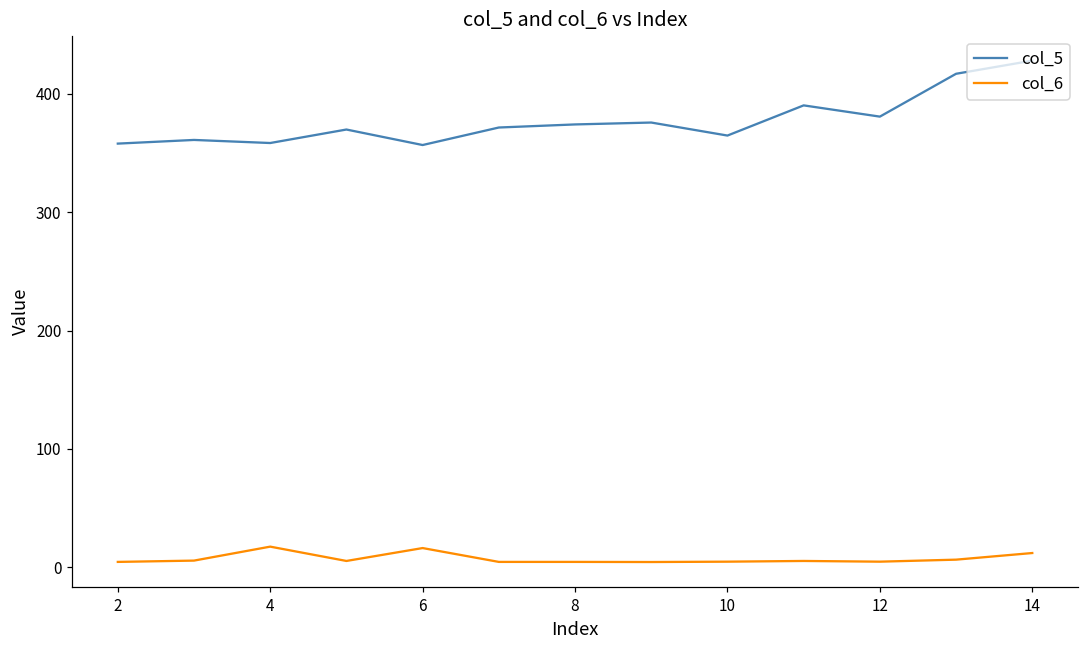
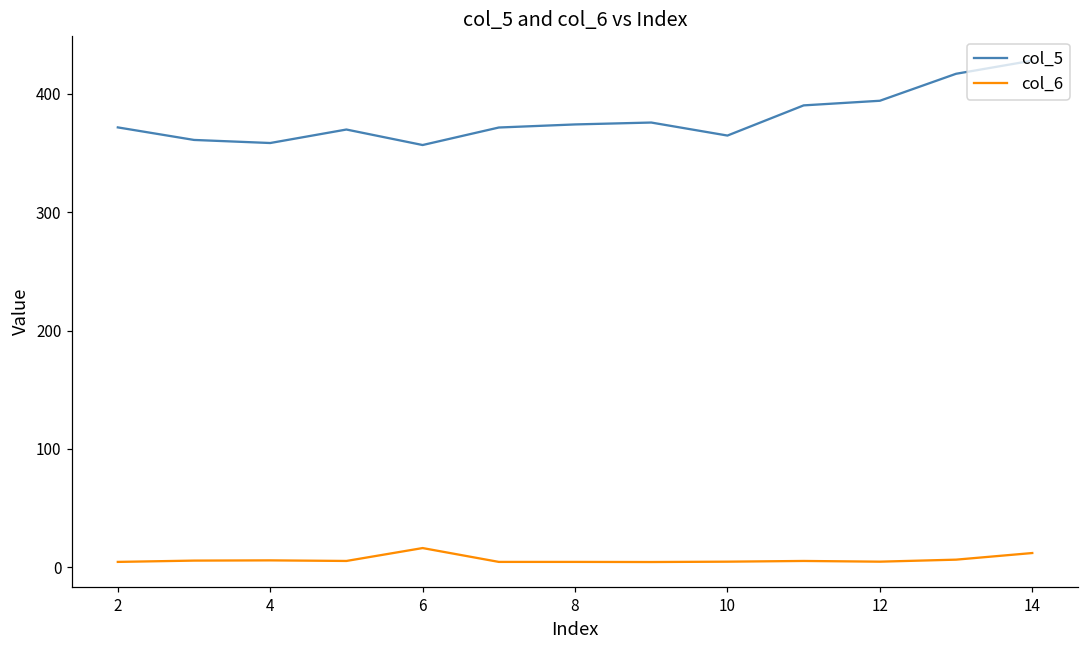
col_5, 2: 358 -> 372
col_6, 4: 17 -> 6
col_5, 12: 381 -> 394
